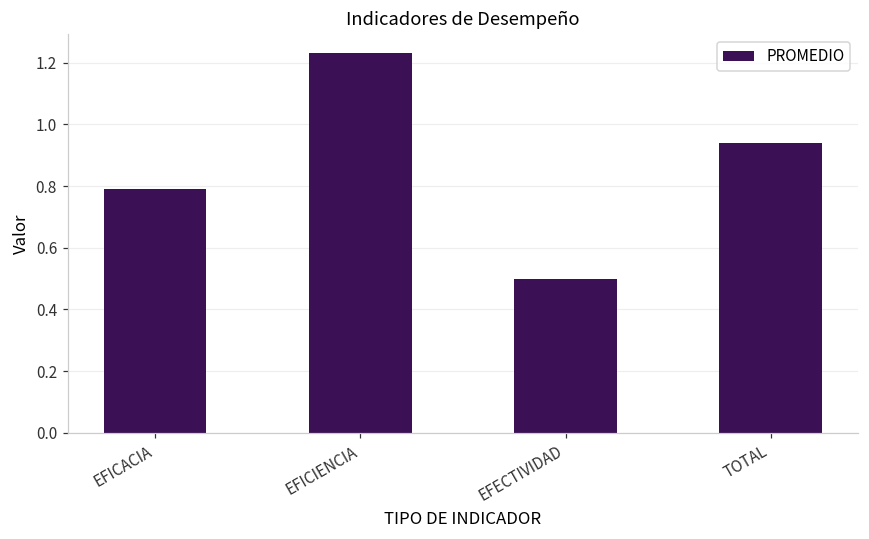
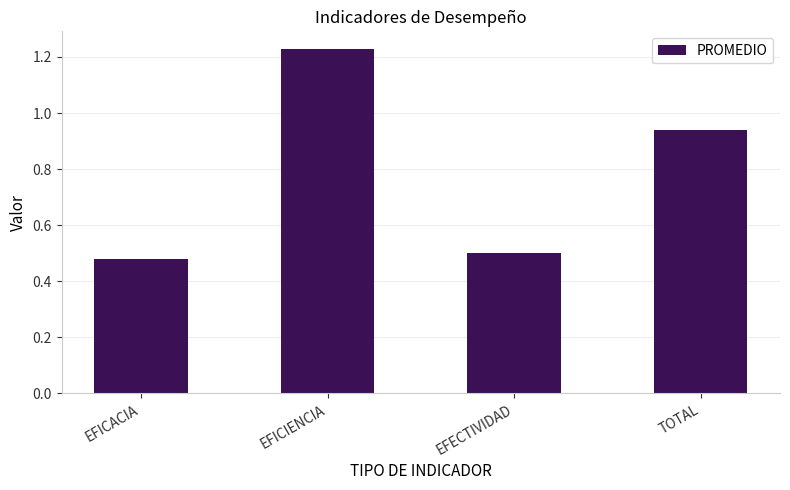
EFICACIA: 0.79 -> 0.48
